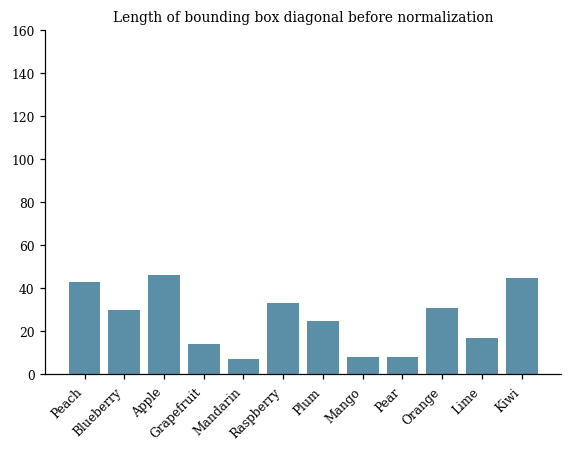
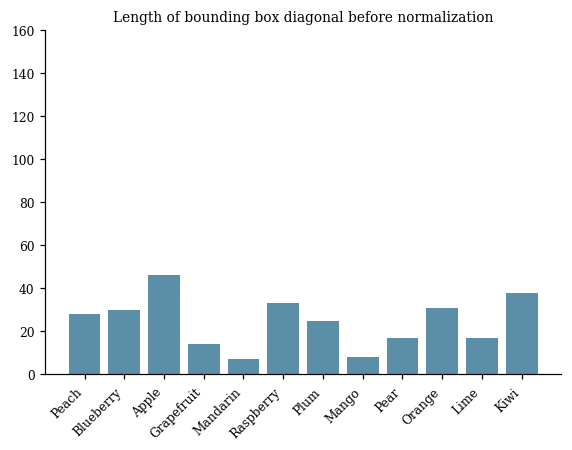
Peach: 43 -> 28
Pear: 8 -> 17
Kiwi: 45 -> 38
